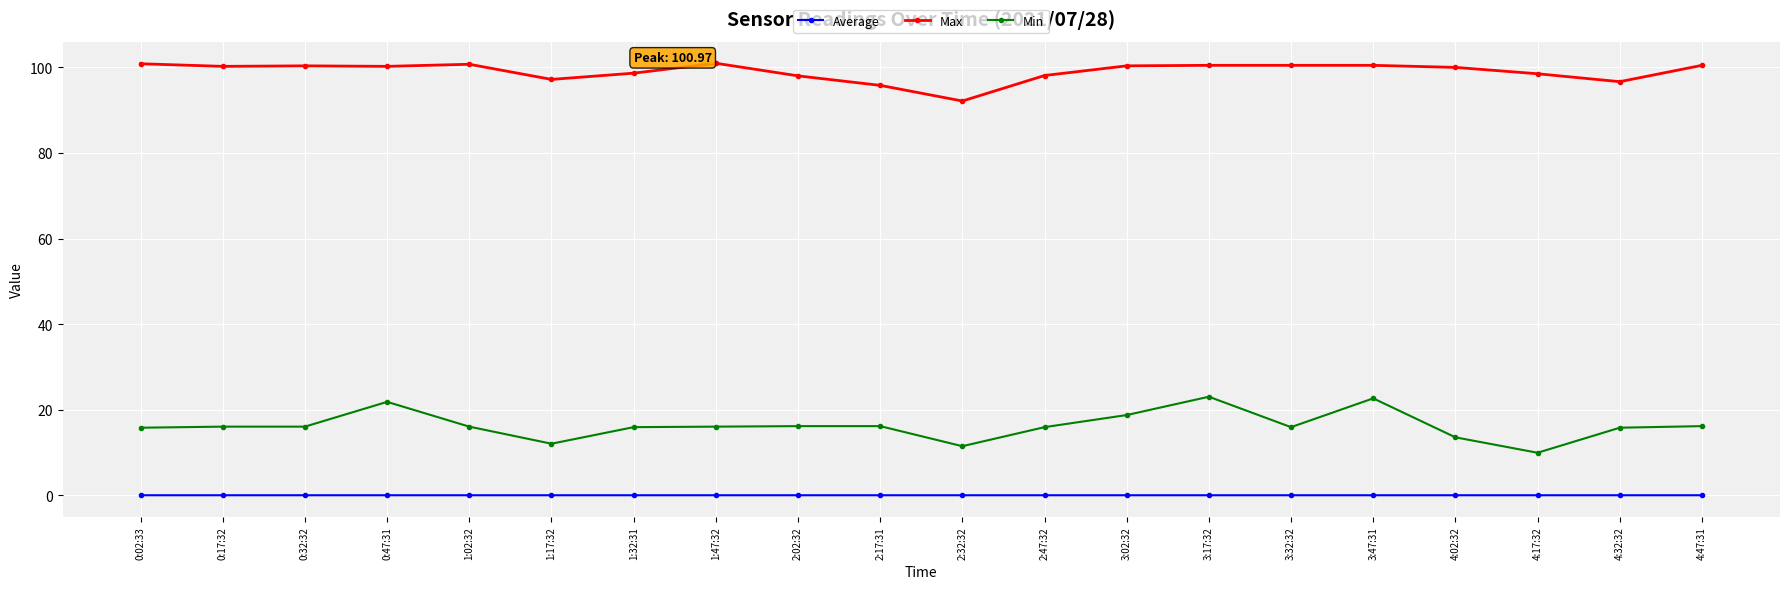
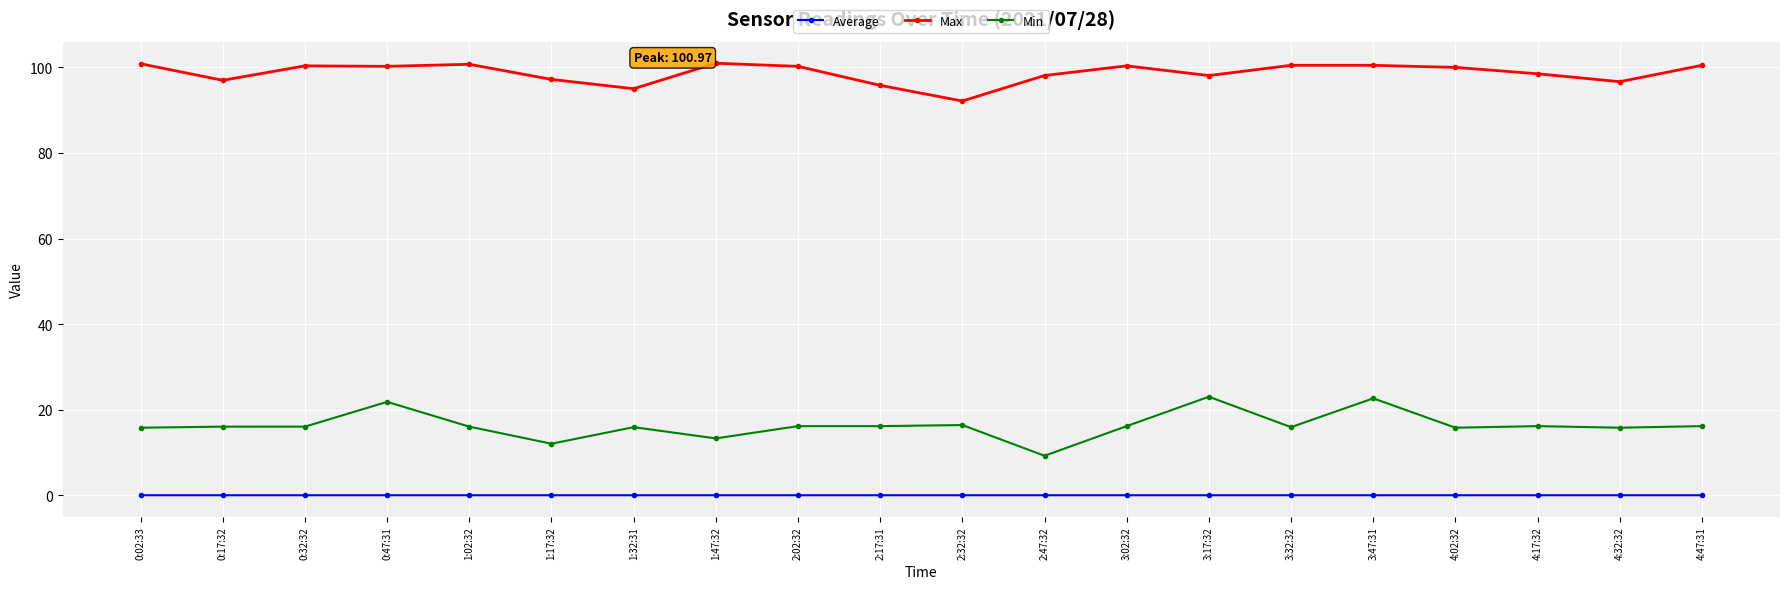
Max, 0:17:32: 100 -> 97
Max, 1:32:31: 99 -> 95
Min, 1:47:32: 16 -> 13
Max, 2:02:32: 98 -> 100
Min, 2:32:32: 11 -> 16
Min, 2:47:32: 16 -> 9
Min, 3:02:32: 19 -> 16
Max, 3:17:32: 100 -> 98
Min, 4:02:32: 14 -> 16
Min, 4:17:32: 10 -> 16
